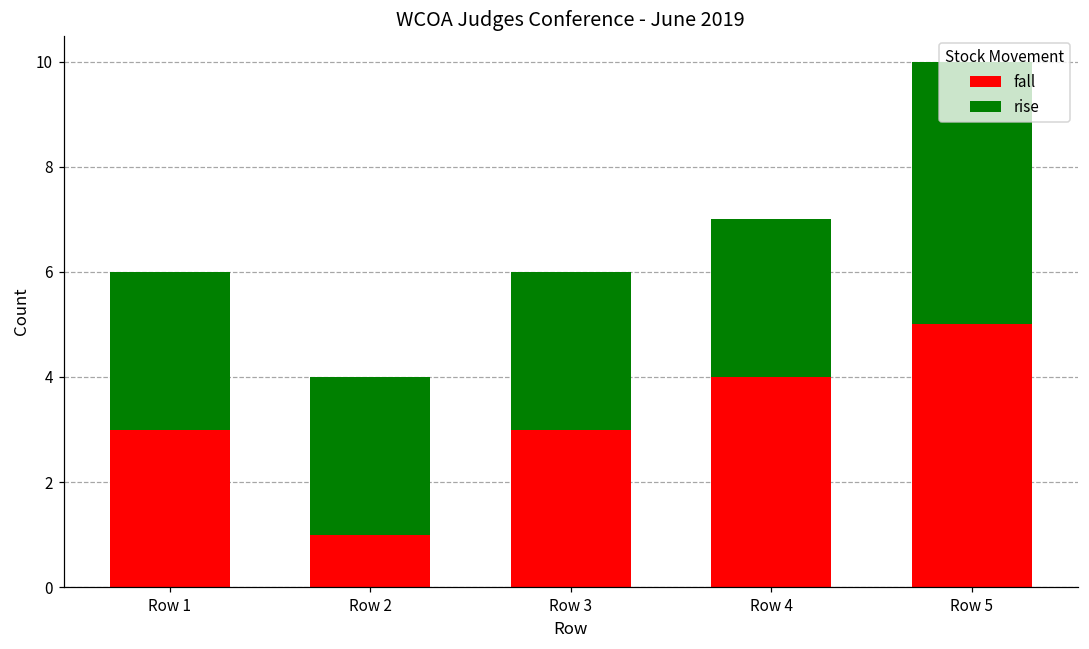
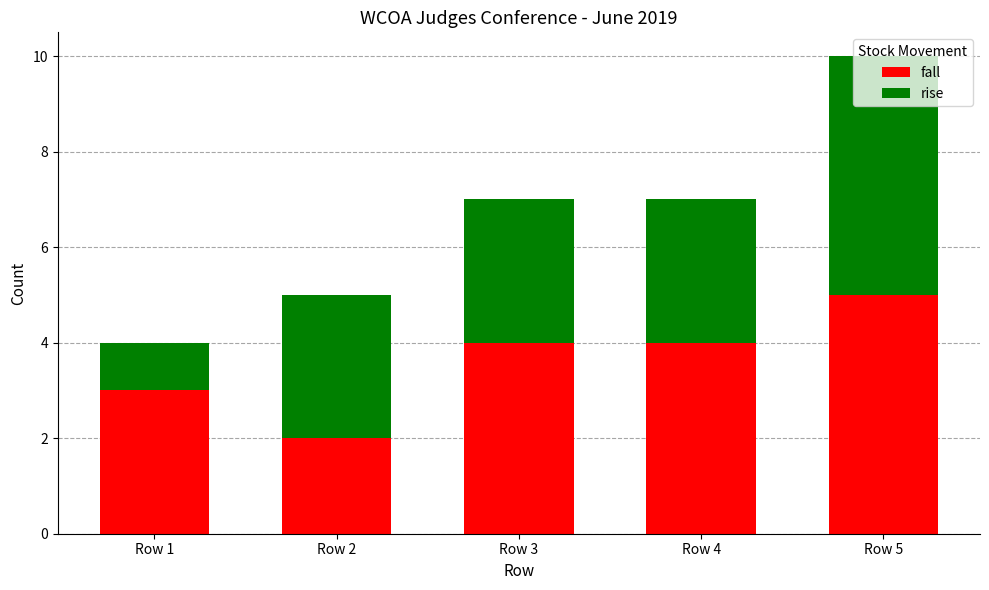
rise, Row 1: 3 -> 1
fall, Row 2: 1 -> 2
fall, Row 3: 3 -> 4
